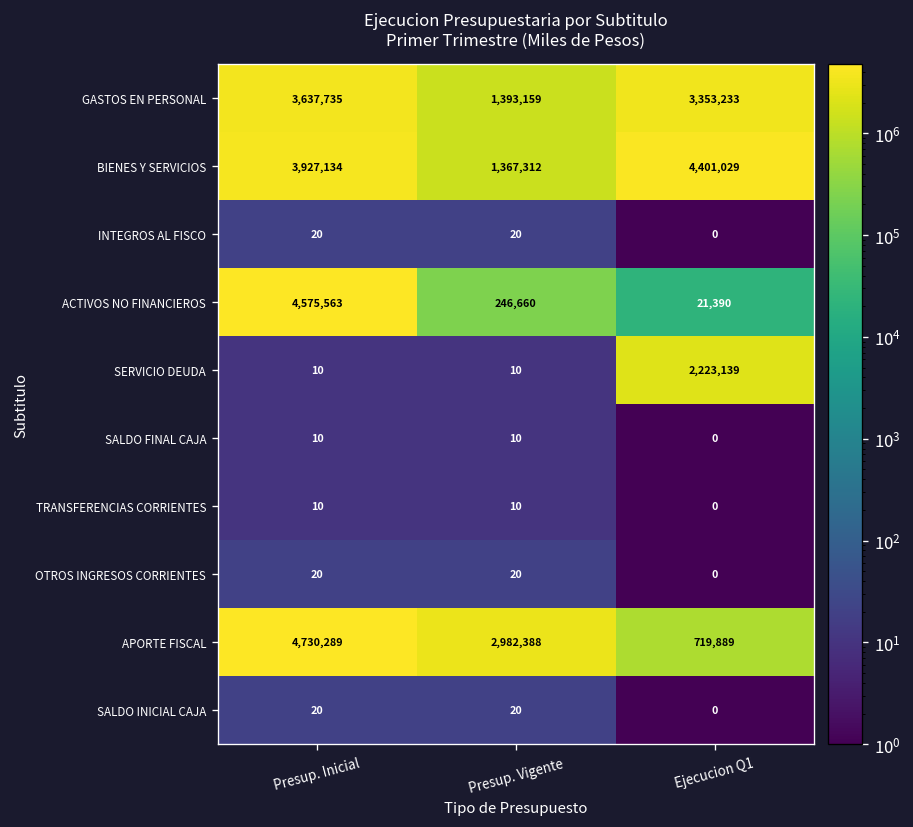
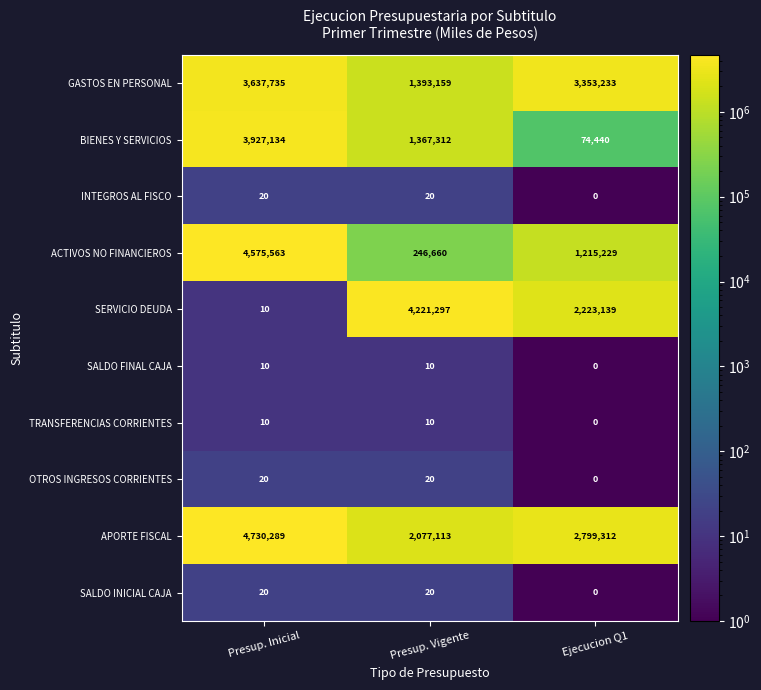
BIENES Y SERVICIOS, Ejecucion Q1: 4,401,029 -> 74,440
ACTIVOS NO FINANCIEROS, Ejecucion Q1: 21,390 -> 1,215,229
SERVICIO DEUDA, Presup. Vigente: 10 -> 4,221,297
APORTE FISCAL, Presup. Vigente: 2,982,388 -> 2,077,113
APORTE FISCAL, Ejecucion Q1: 719,889 -> 2,799,312
